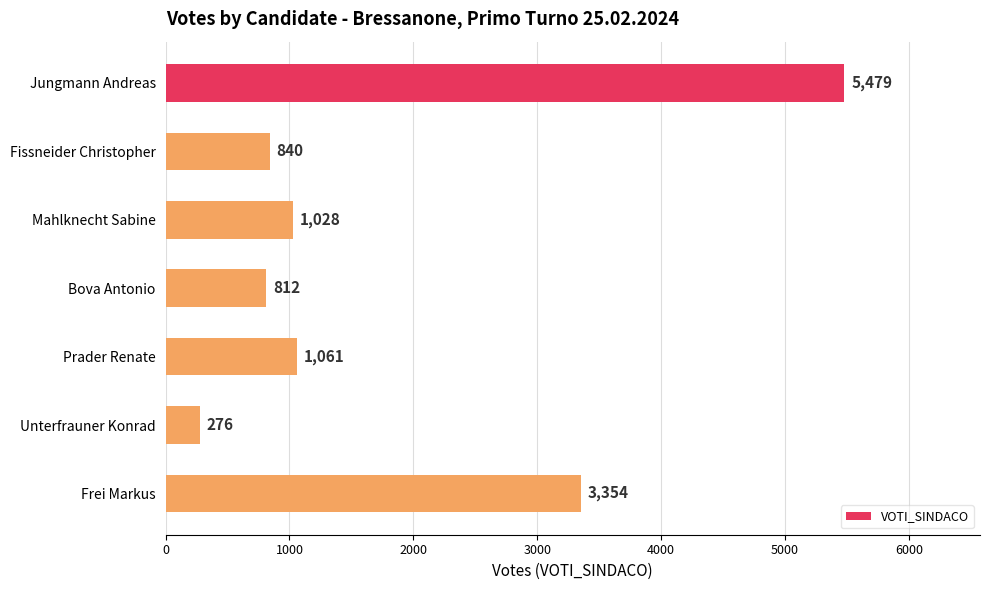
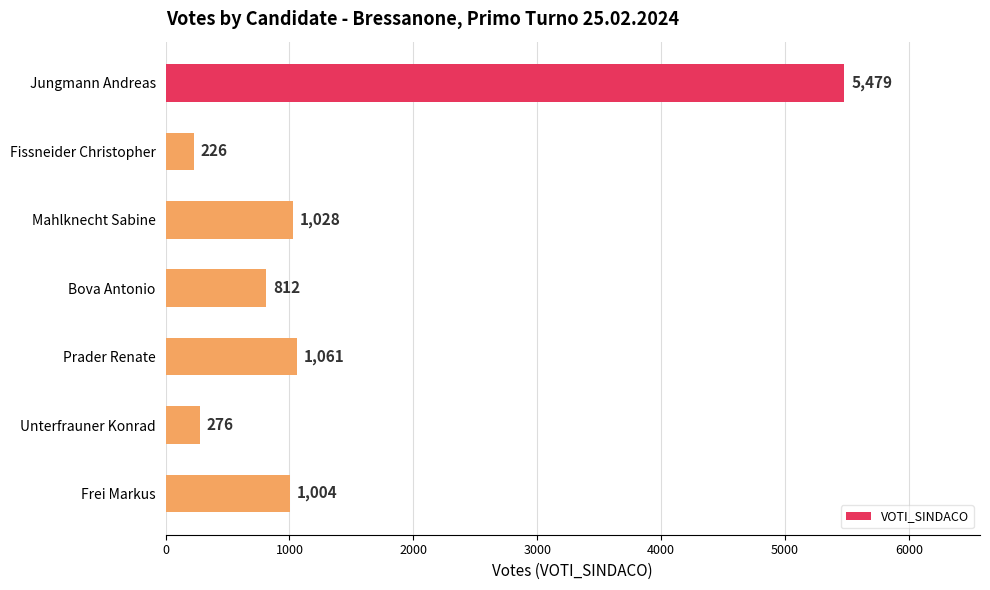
Fissneider Christopher: 840 -> 226
Frei Markus: 3,354 -> 1,004
